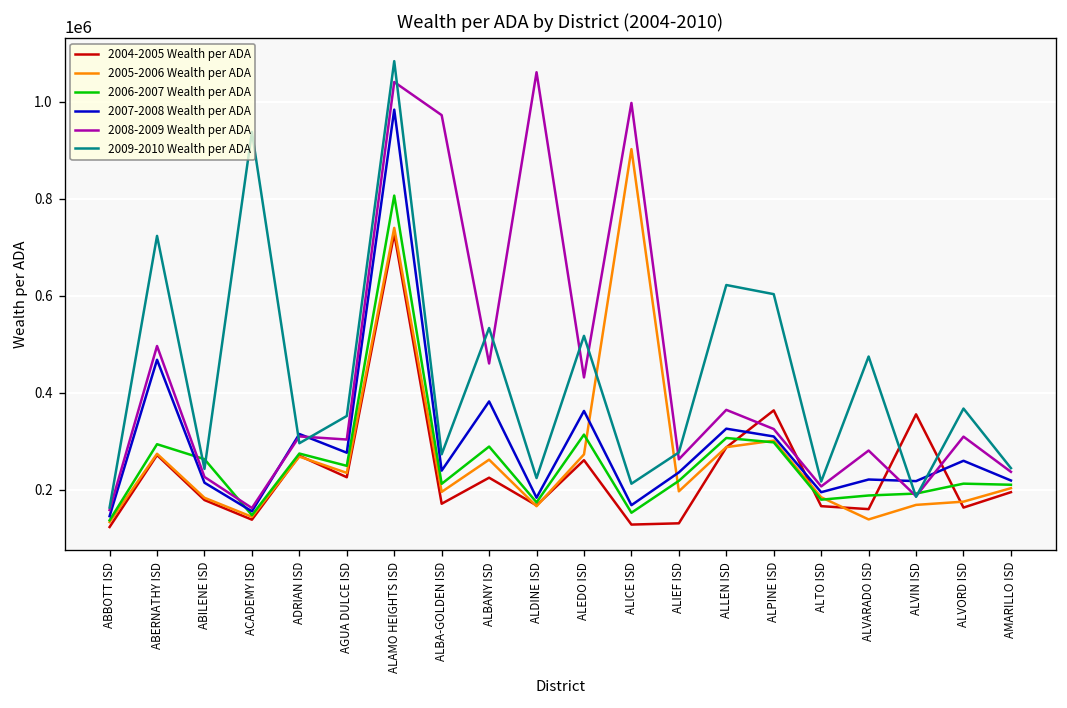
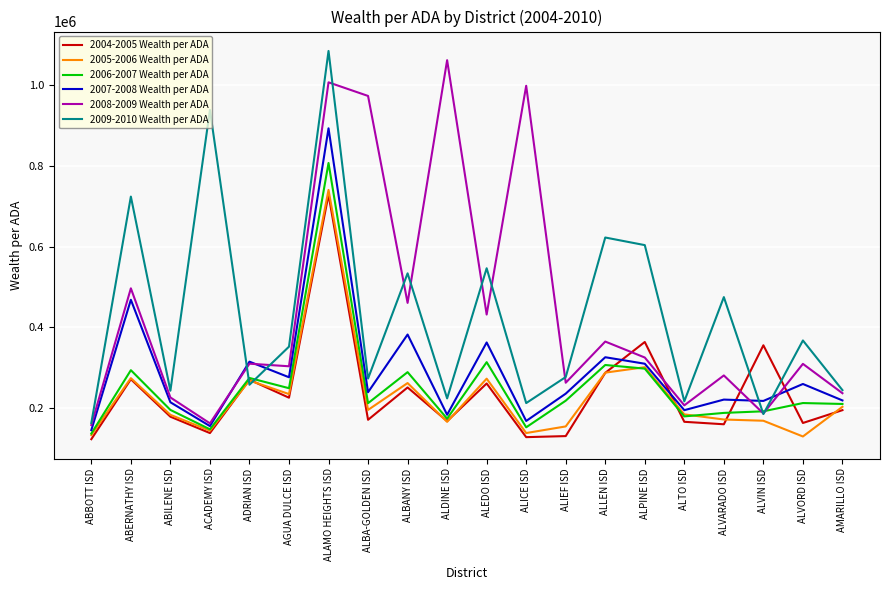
2006-2007 Wealth per ADA, ABILENE ISD: 260000 -> 200000
2009-2010 Wealth per ADA, ADRIAN ISD: 300000 -> 260000
2007-2008 Wealth per ADA, ALAMO HEIGHTS ISD: 980000 -> 890000
2008-2009 Wealth per ADA, ALAMO HEIGHTS ISD: 1040000 -> 1010000
2004-2005 Wealth per ADA, ALBANY ISD: 220000 -> 250000
2009-2010 Wealth per ADA, ALEDO ISD: 520000 -> 550000
2005-2006 Wealth per ADA, ALICE ISD: 900000 -> 140000
2005-2006 Wealth per ADA, ALIEF ISD: 200000 -> 150000
2005-2006 Wealth per ADA, ALVARADO ISD: 140000 -> 170000
2005-2006 Wealth per ADA, ALVORD ISD: 180000 -> 130000
